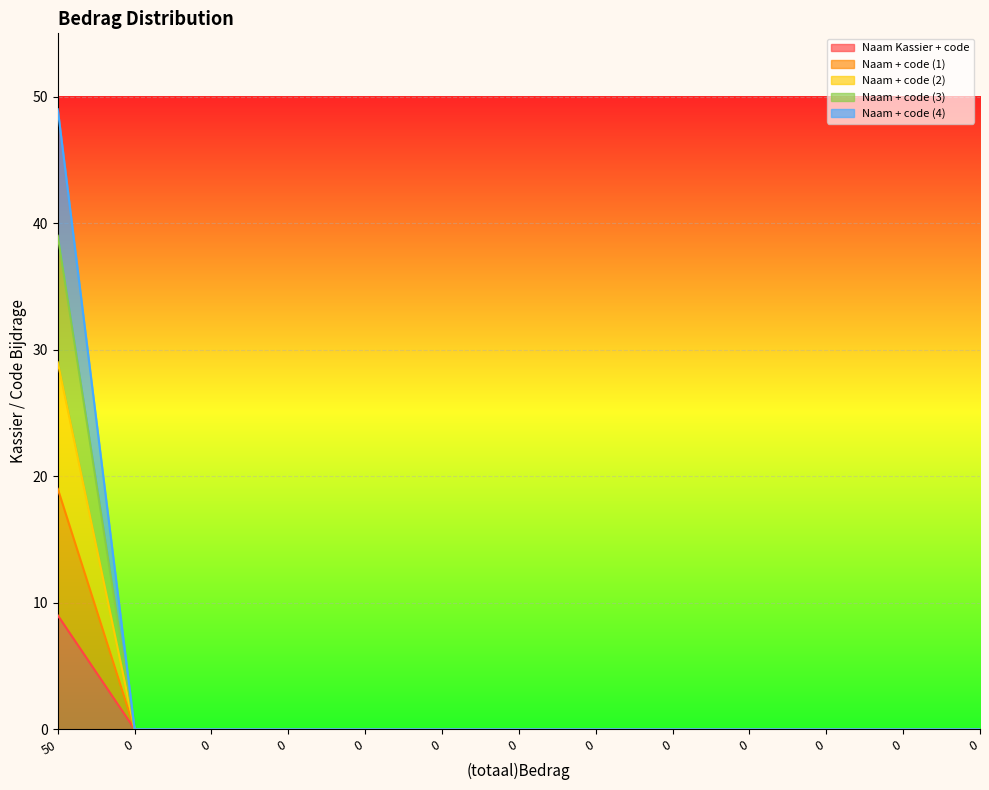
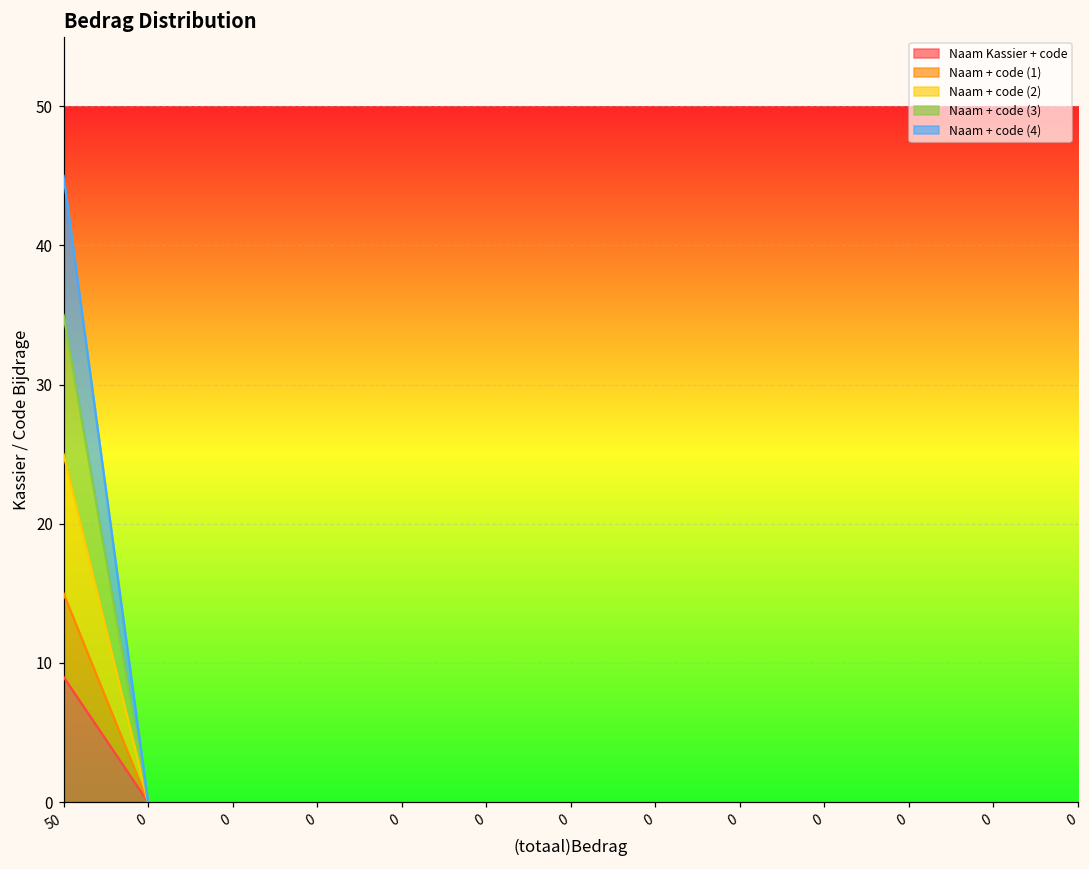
Naam + code (1), 50: 10 -> 6
